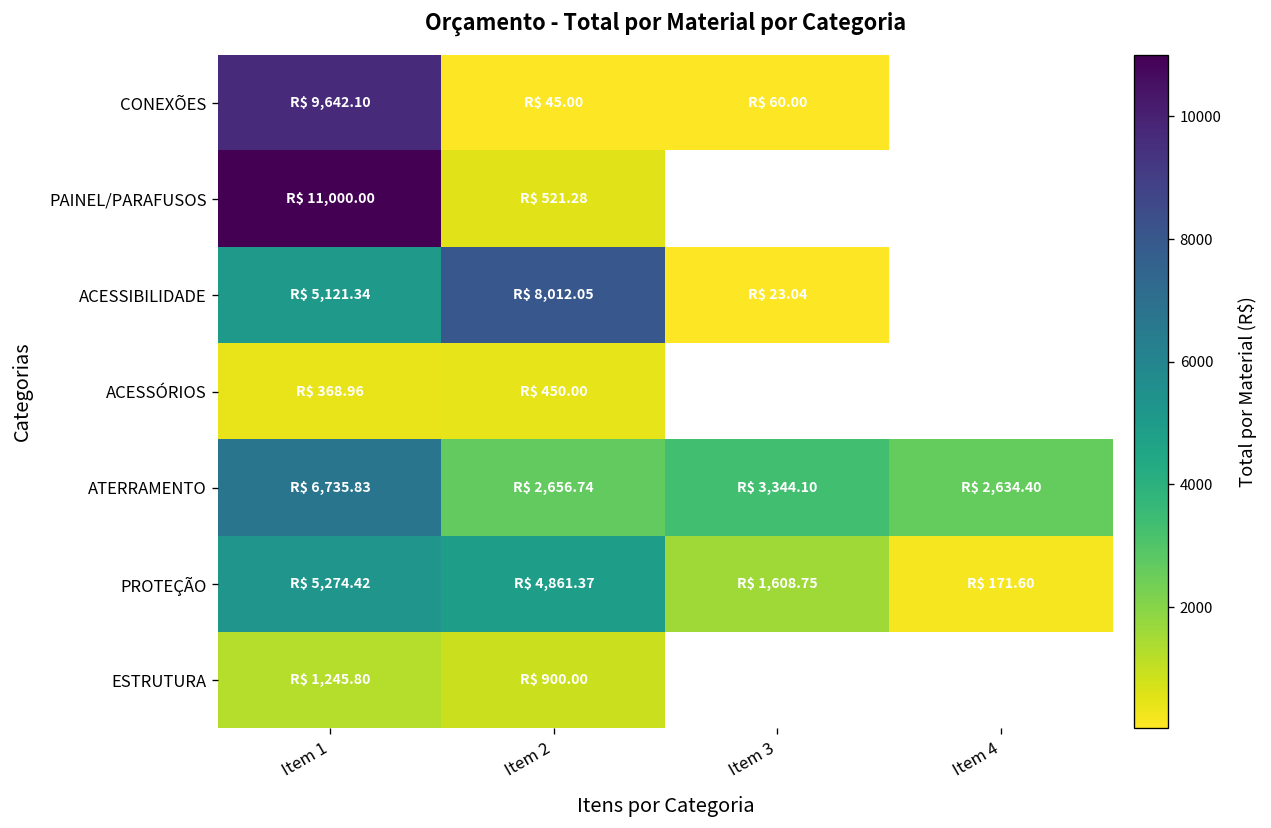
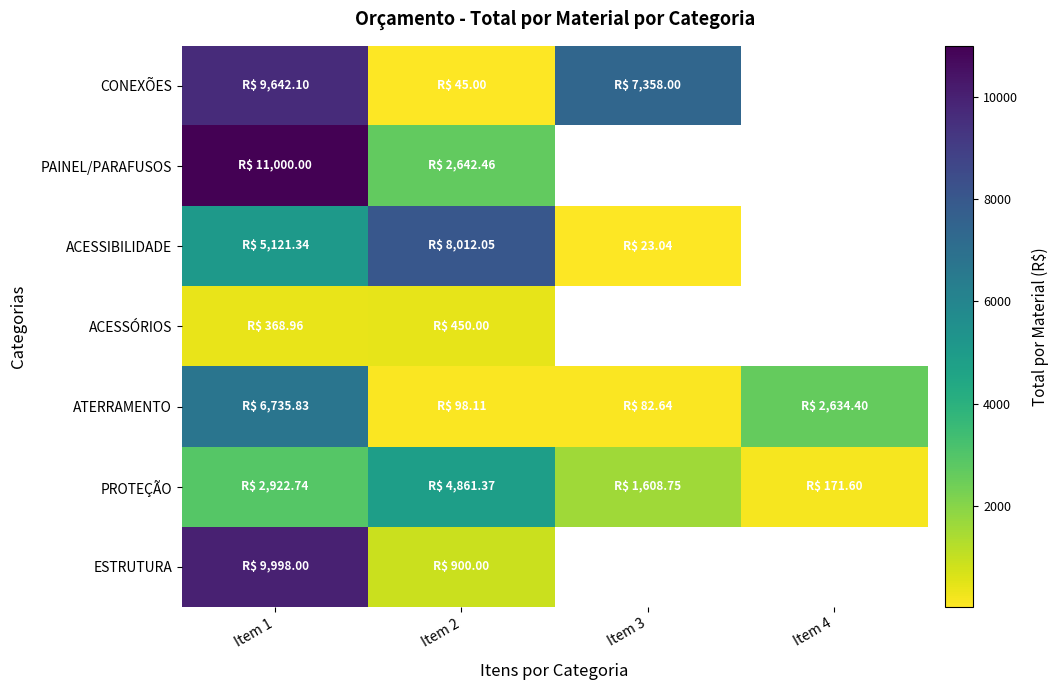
CONEXÕES, Item 3: 60.00 -> 7,358.00
PAINEL/PARAFUSOS, Item 2: 521.28 -> 2,642.46
ATERRAMENTO, Item 2: 2,656.74 -> 98.11
ATERRAMENTO, Item 3: 3,344.10 -> 82.64
PROTEÇÃO, Item 1: 5,274.42 -> 2,922.74
ESTRUTURA, Item 1: 1,245.80 -> 9,998.00
